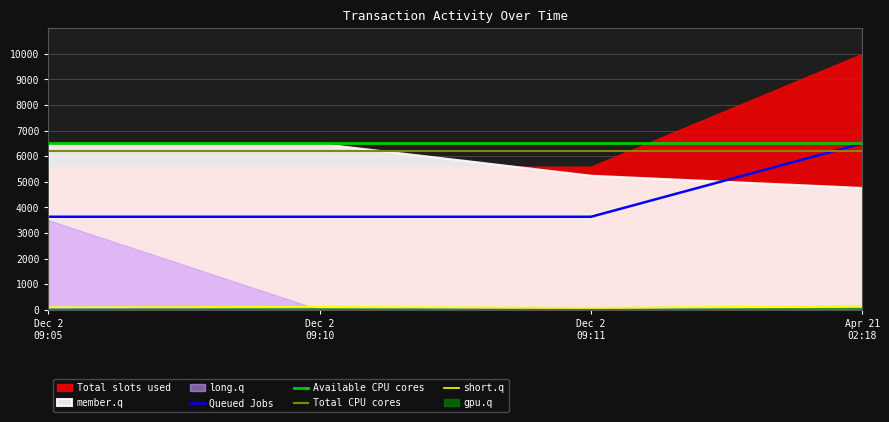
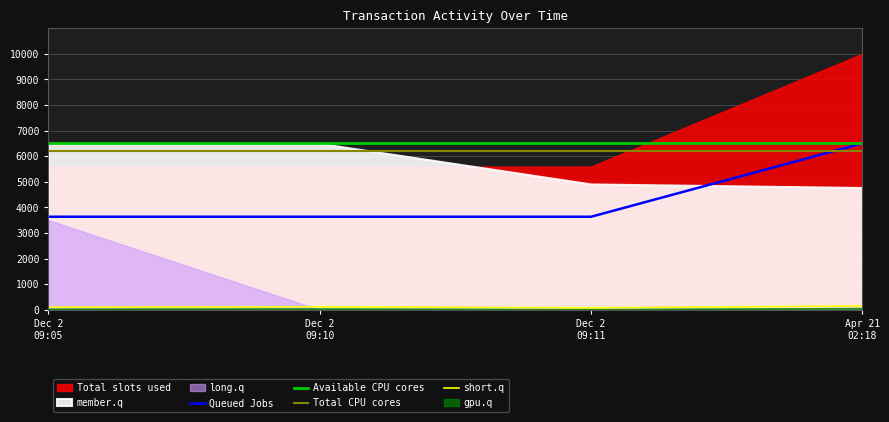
member.q, Dec 2 09:11: 5300 -> 4900
